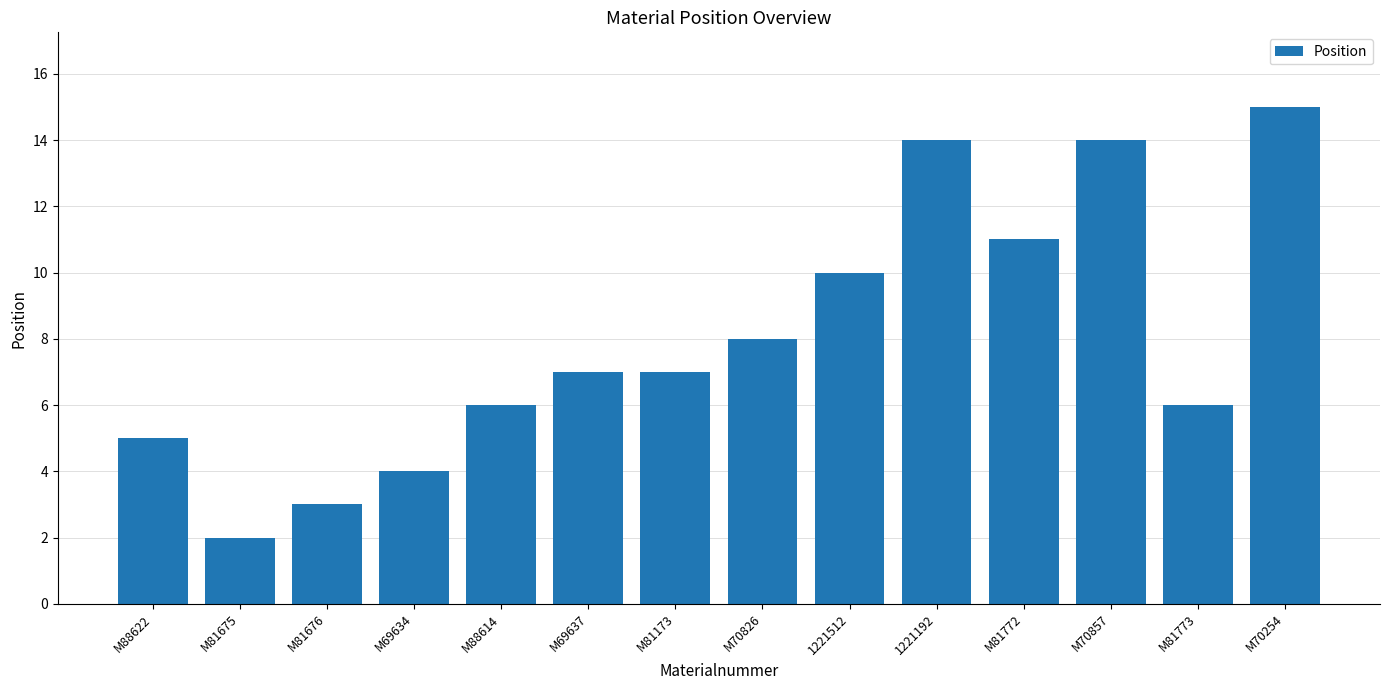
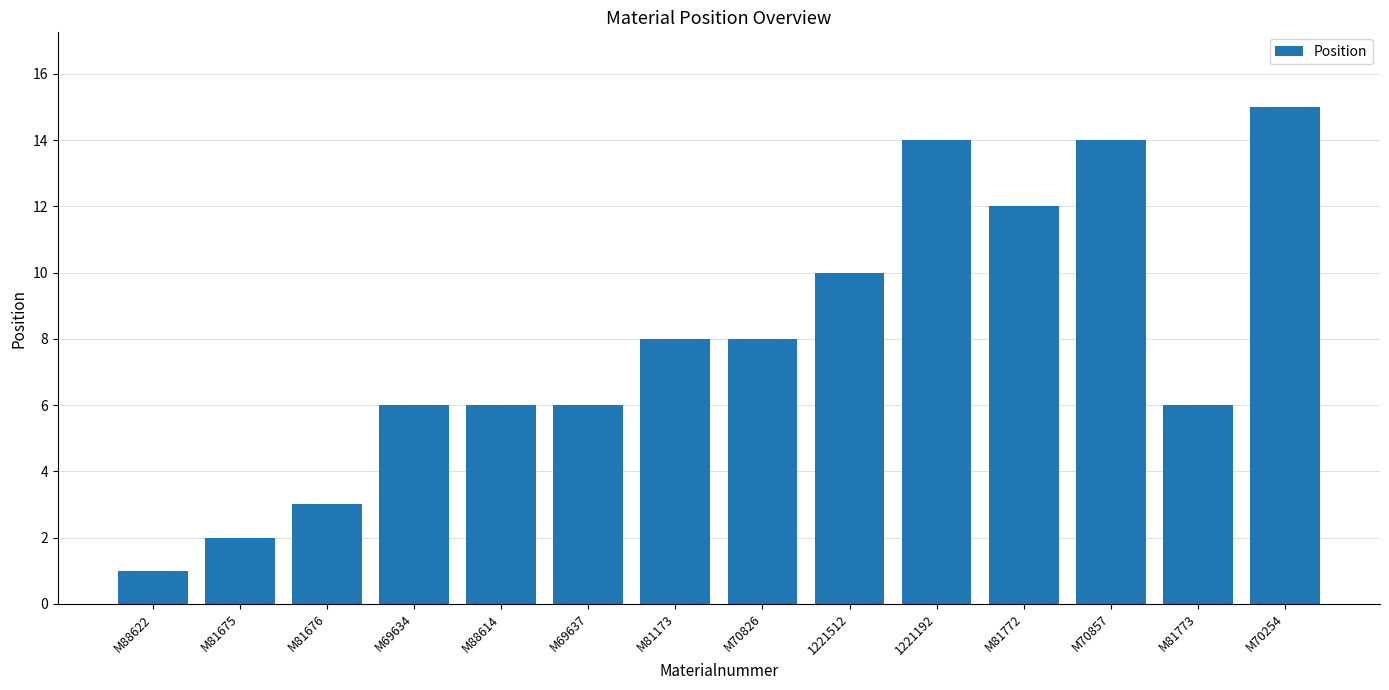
M88622: 5 -> 1
M69634: 4 -> 6
M69637: 7 -> 6
M81173: 7 -> 8
M81772: 11 -> 12
